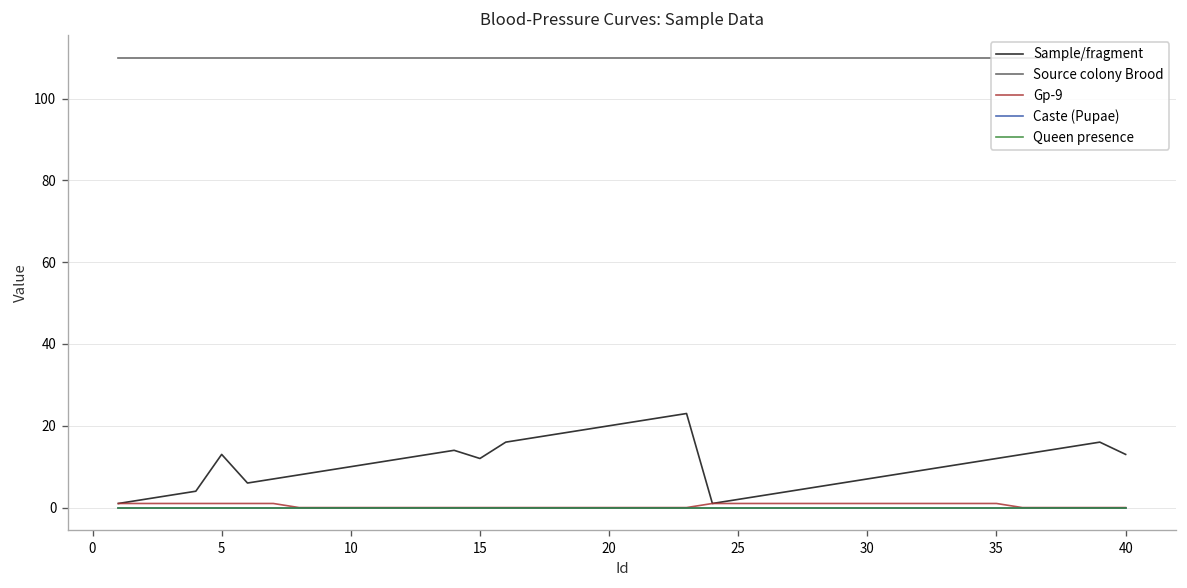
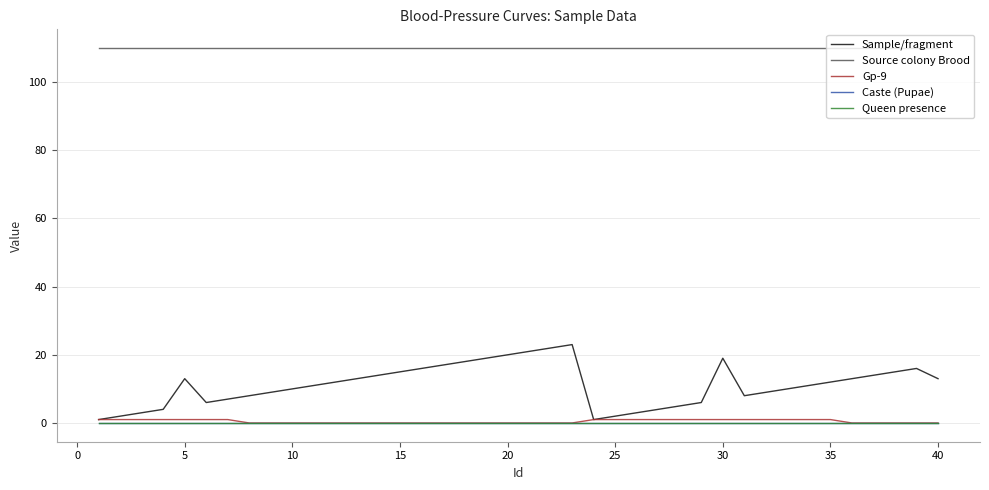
Sample/fragment, 15: 12 -> 15
Sample/fragment, 30: 7 -> 19
